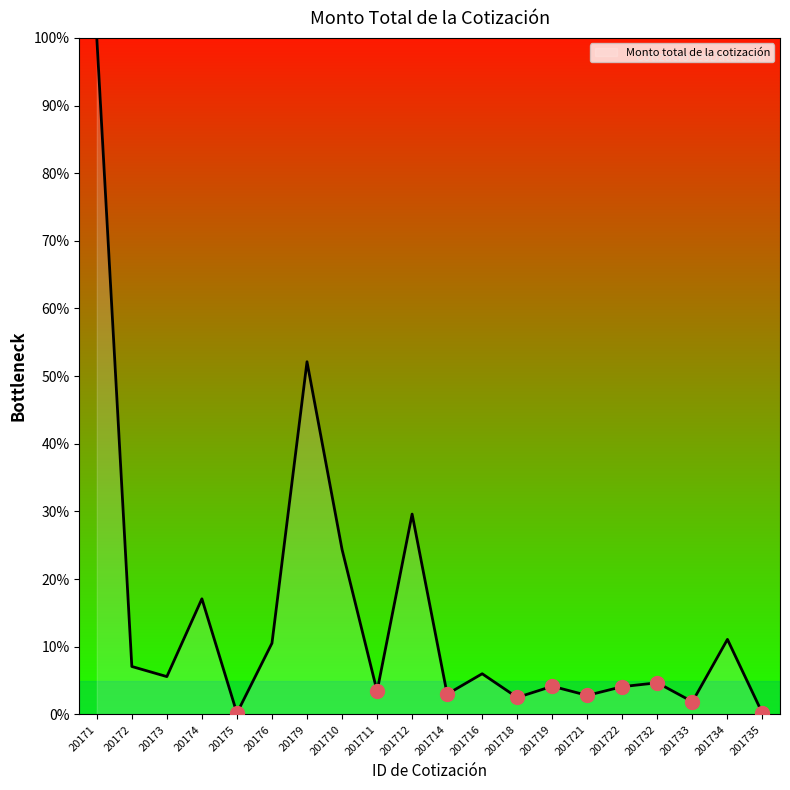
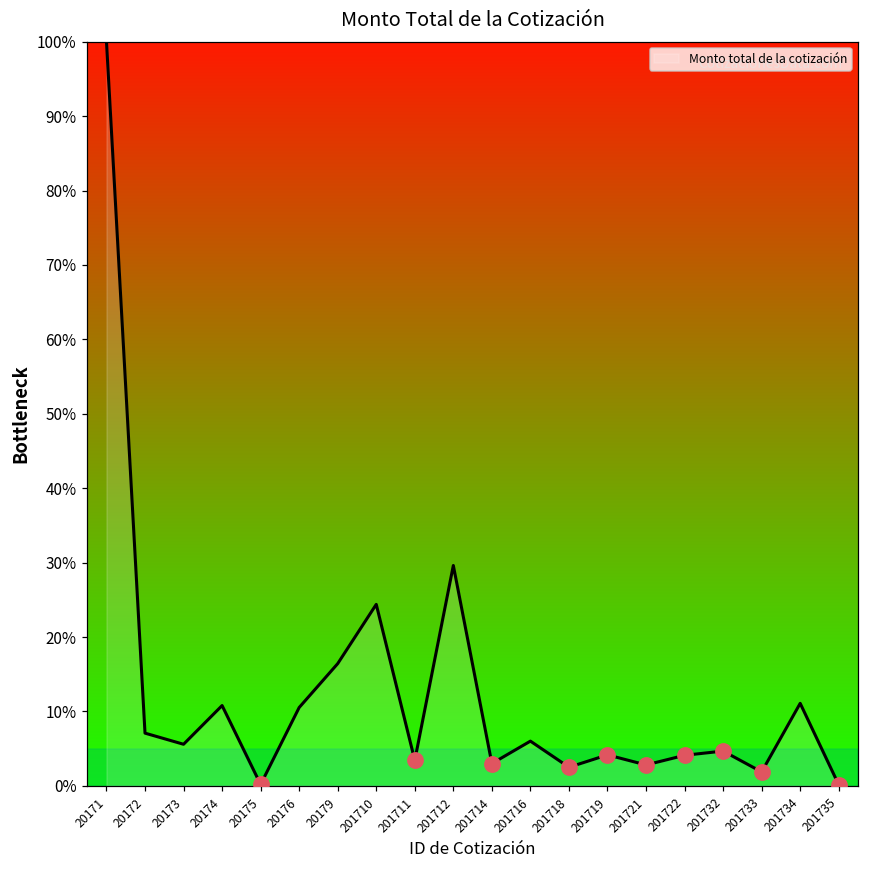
Monto total de la cotización, 20174: 17% -> 11%
Monto total de la cotización, 20179: 52% -> 16%
